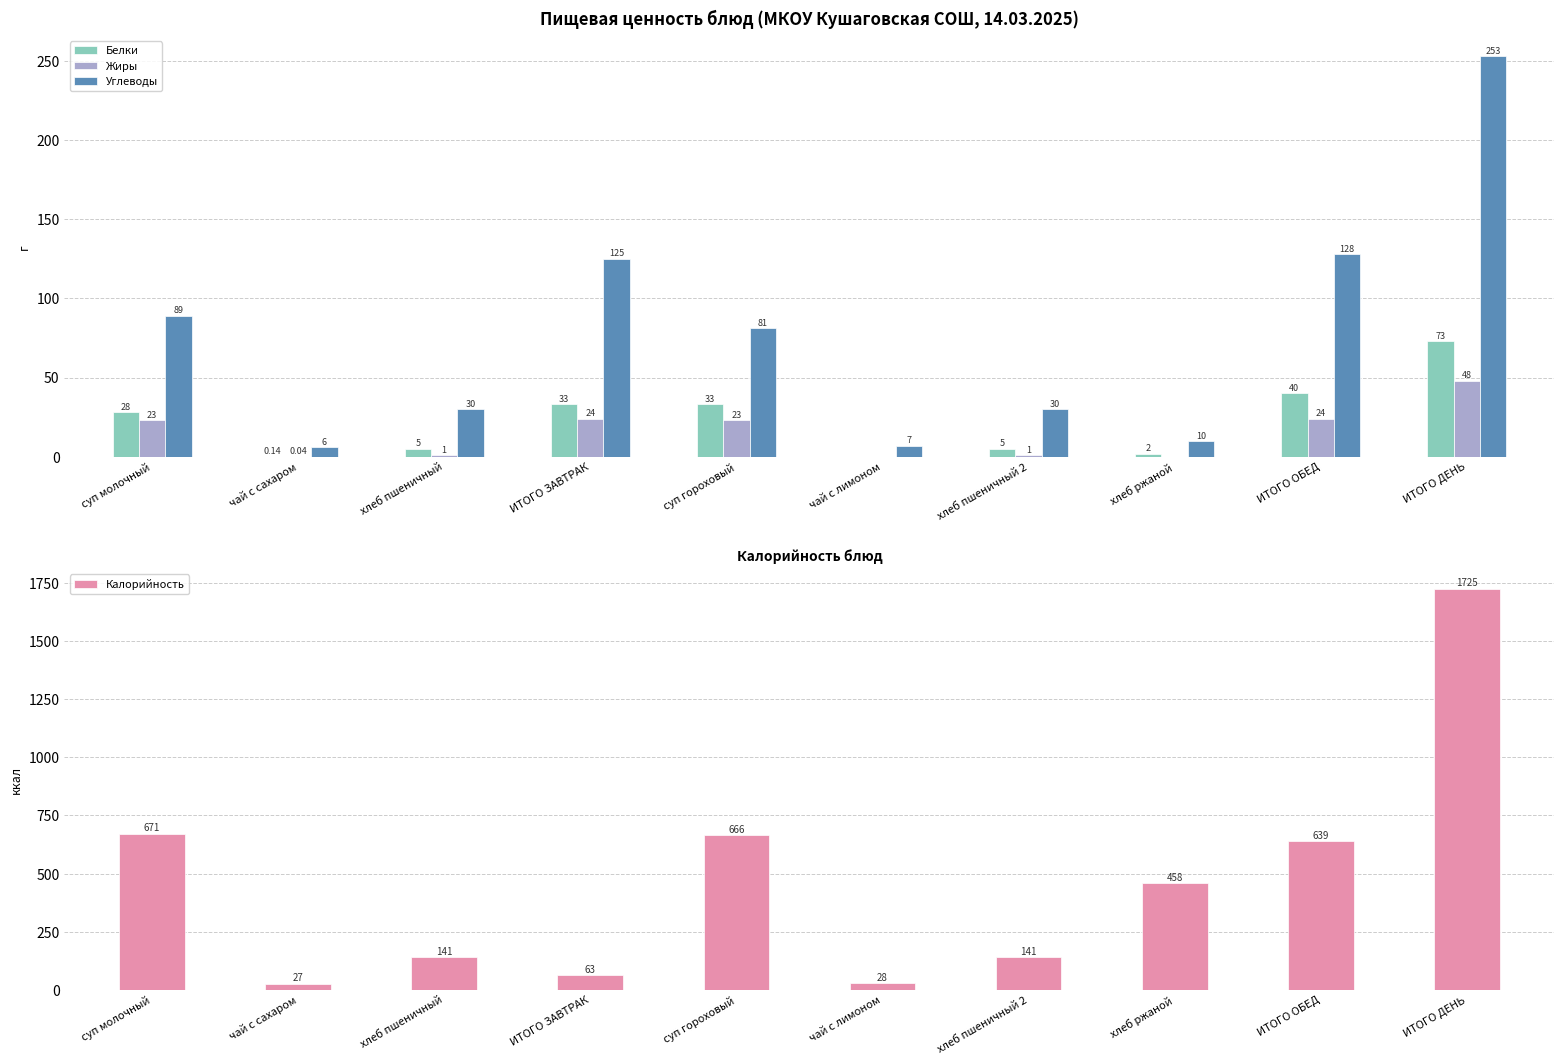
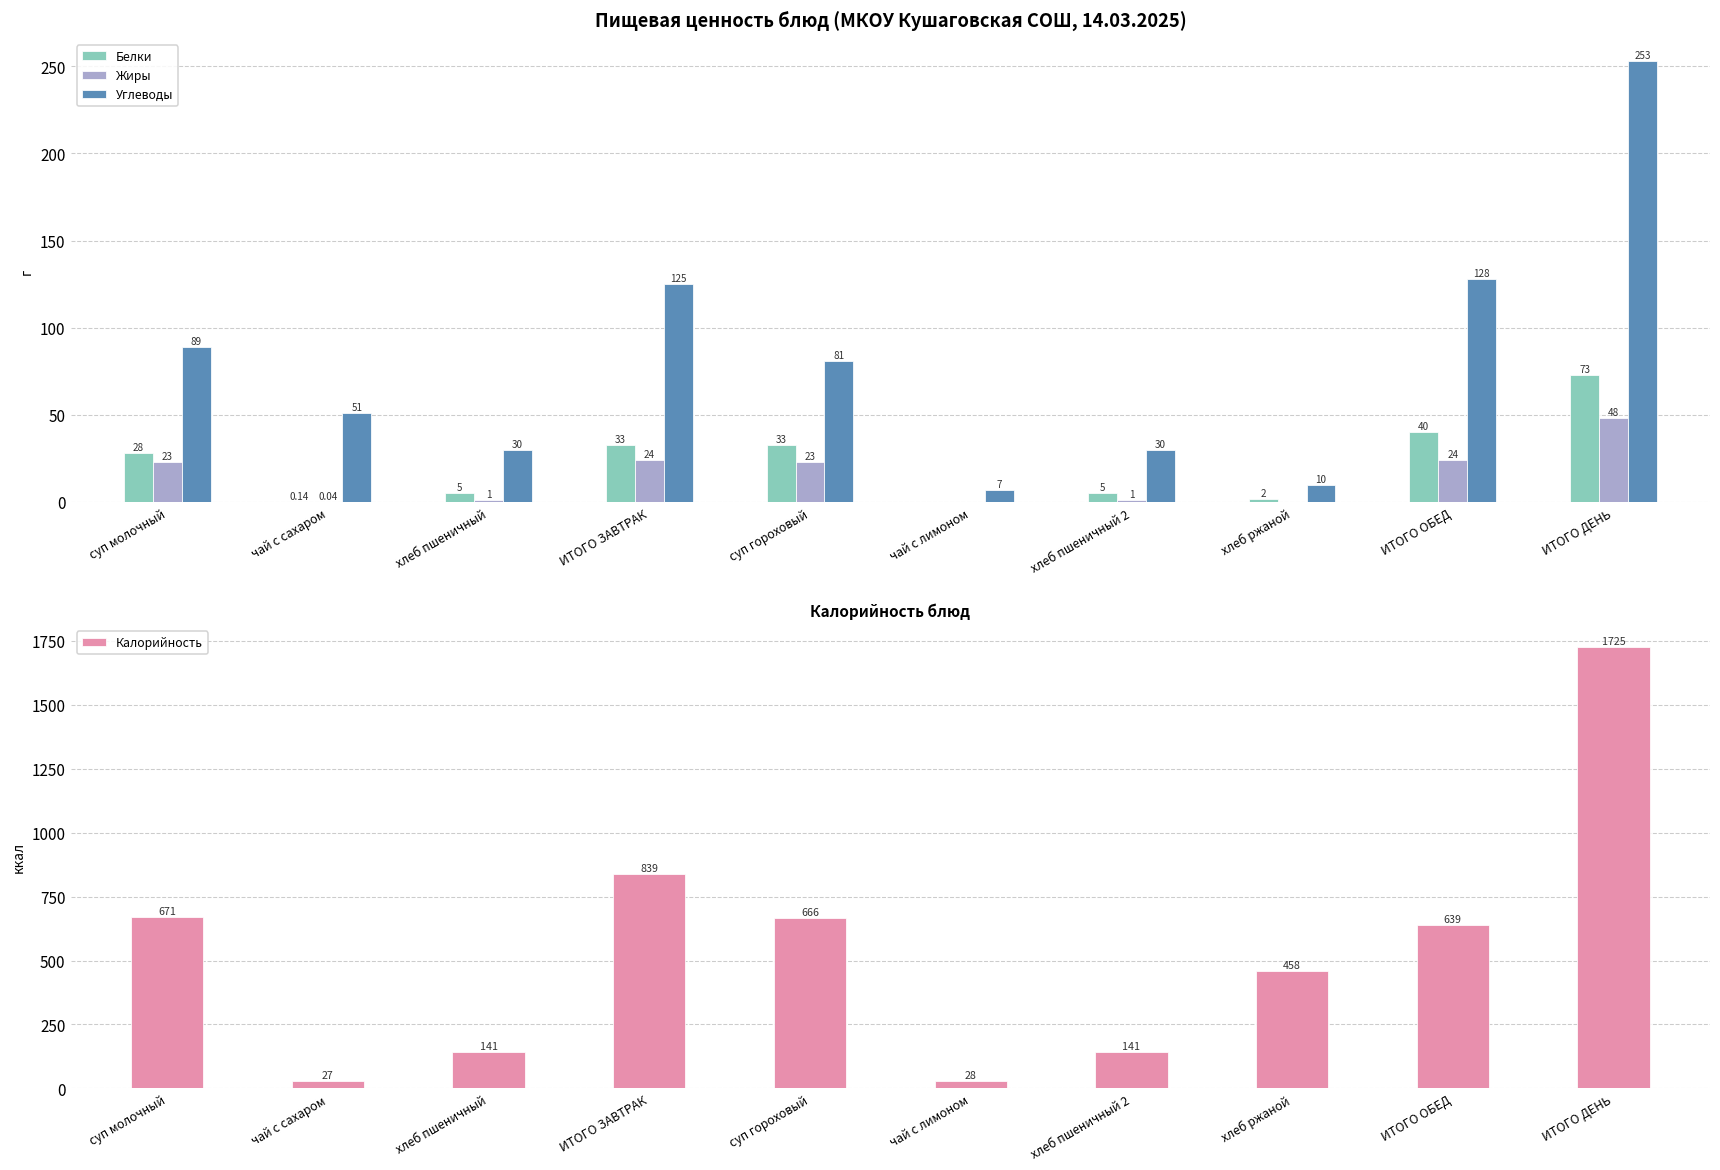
Пищевая ценность блюд (МКОУ Кушаговская СОШ, 14.03.2025), Углеводы, чай с сахаром: 6 -> 51
Калорийность блюд, ИТОГО ЗАВТРАК: 63 -> 839
